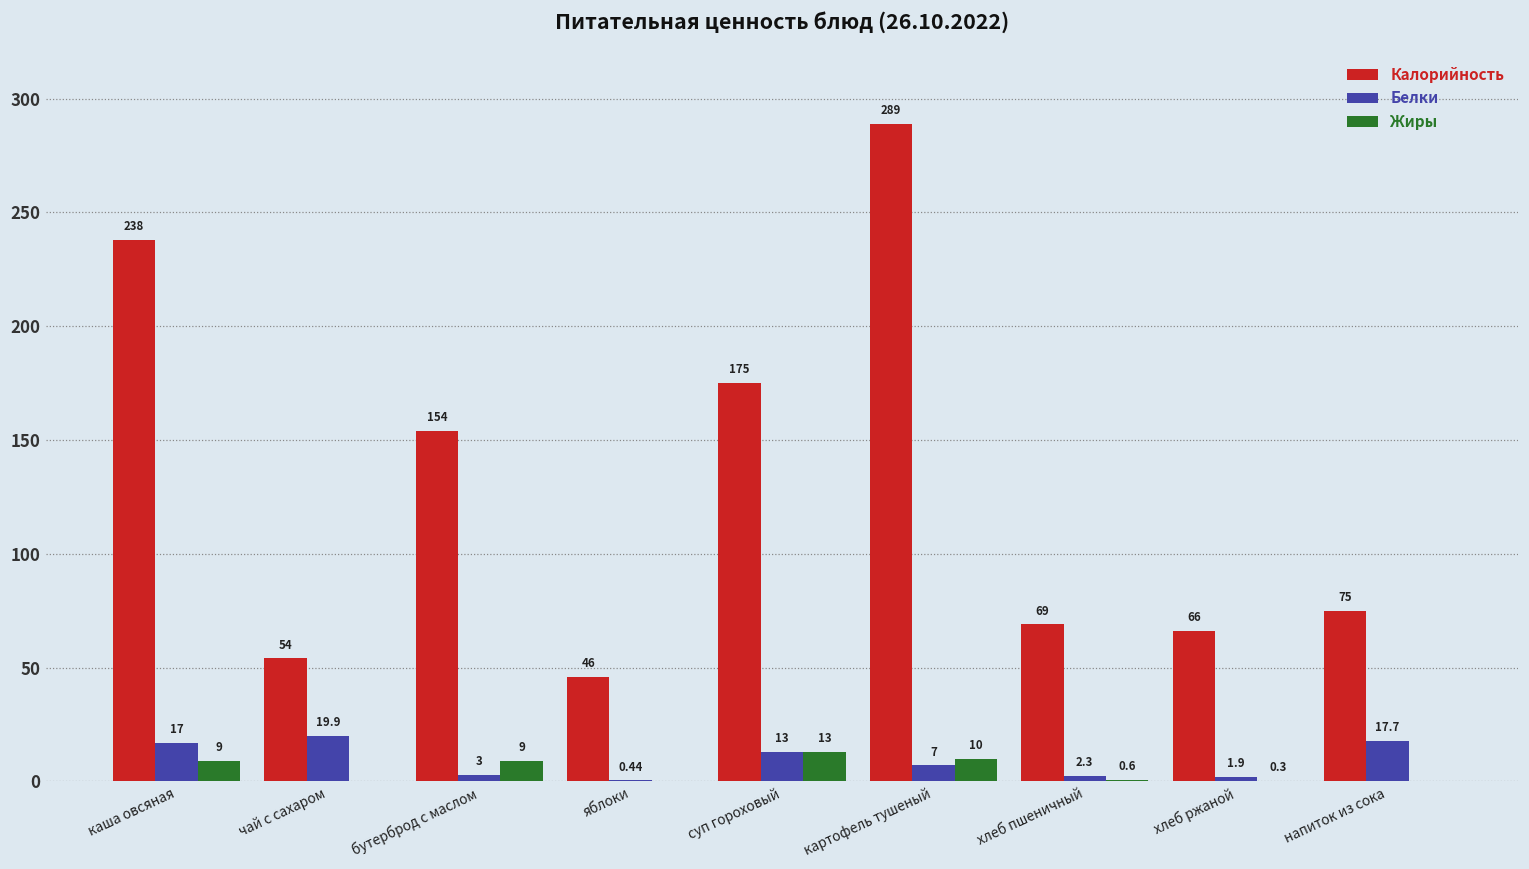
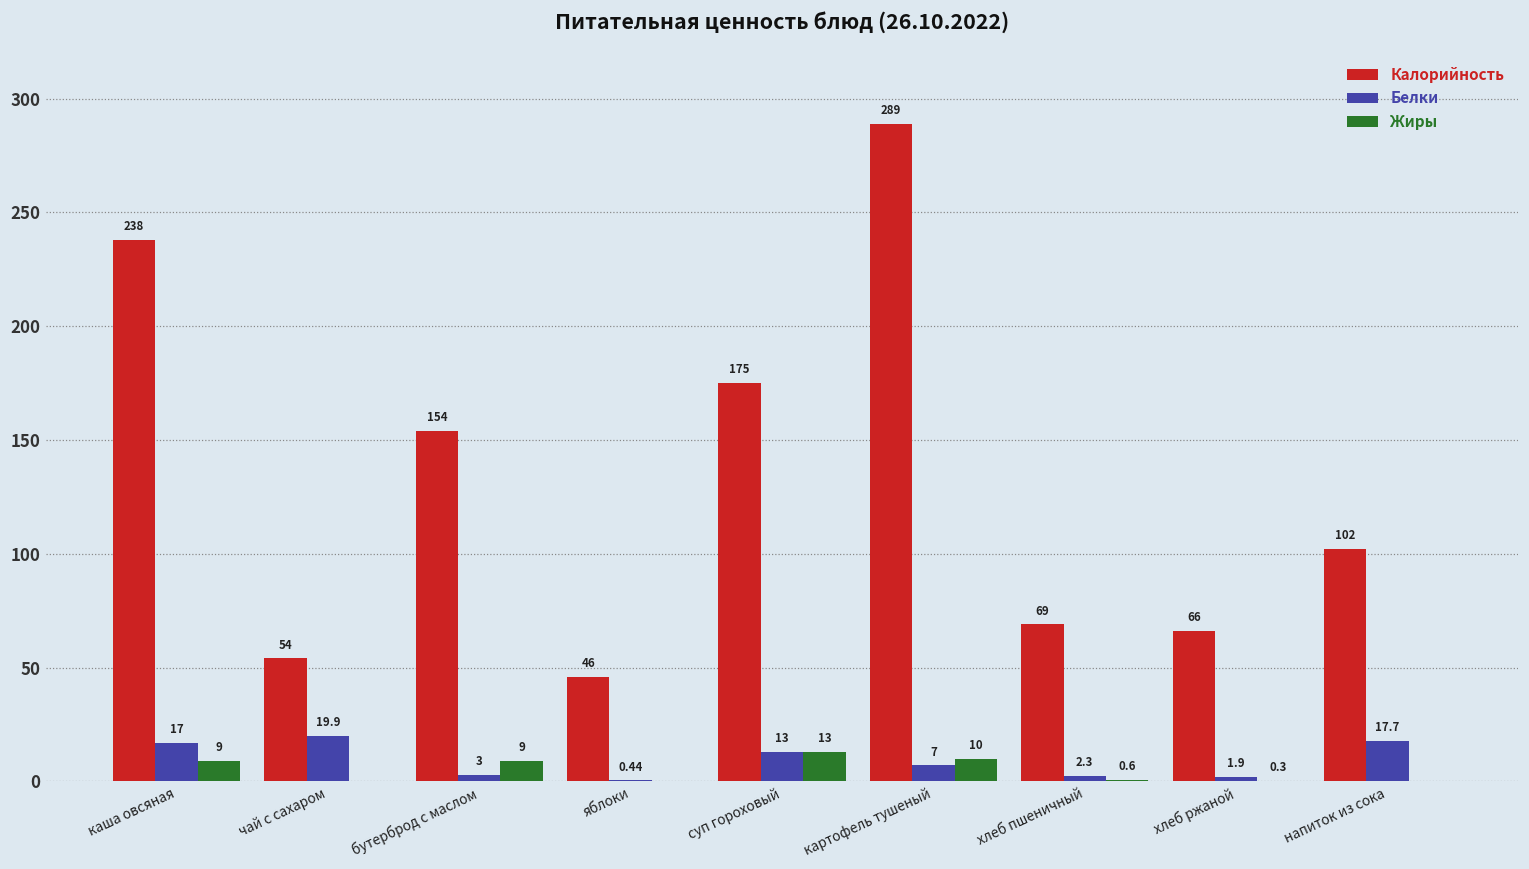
Калорийность, напиток из сока: 75 -> 102
